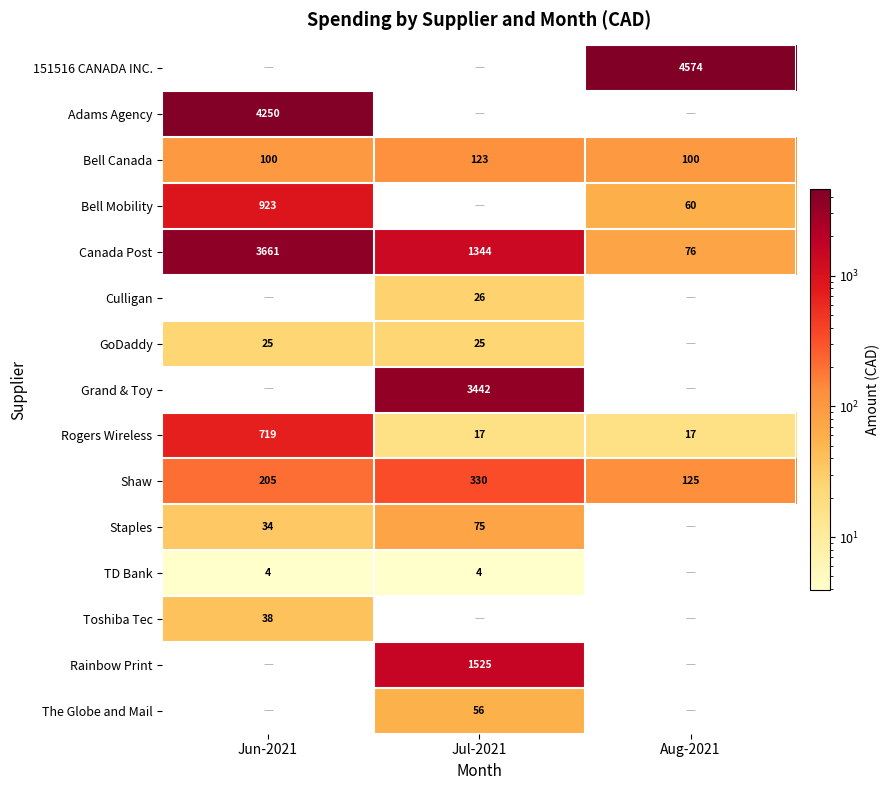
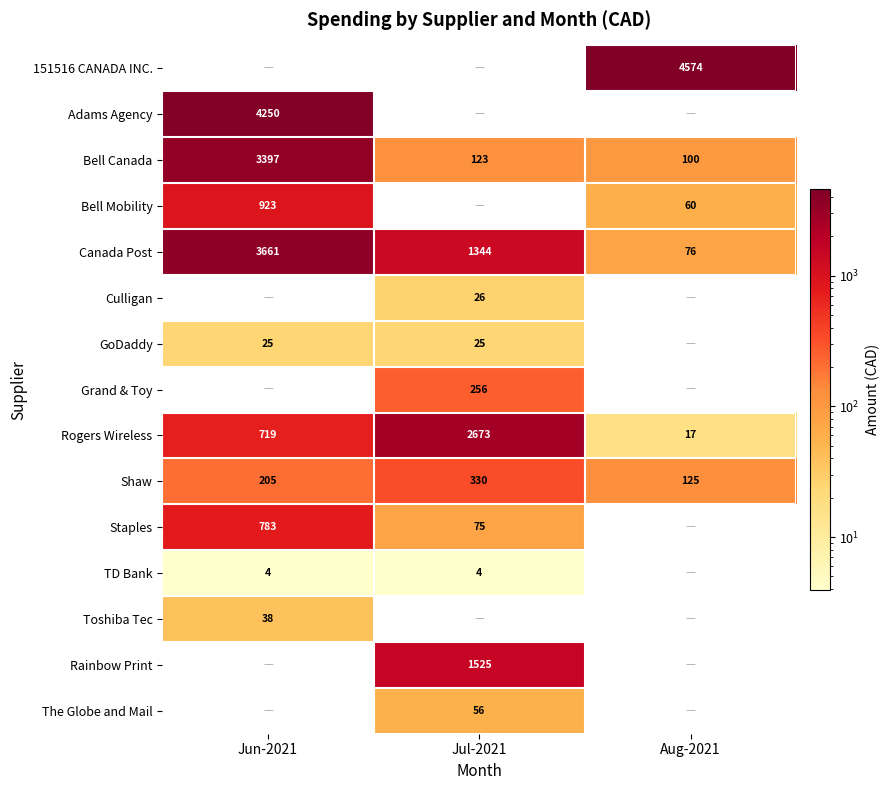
Bell Canada, Jun-2021: 100 -> 3397
Grand & Toy, Jul-2021: 3442 -> 256
Rogers Wireless, Jul-2021: 17 -> 2673
Staples, Jun-2021: 34 -> 783
